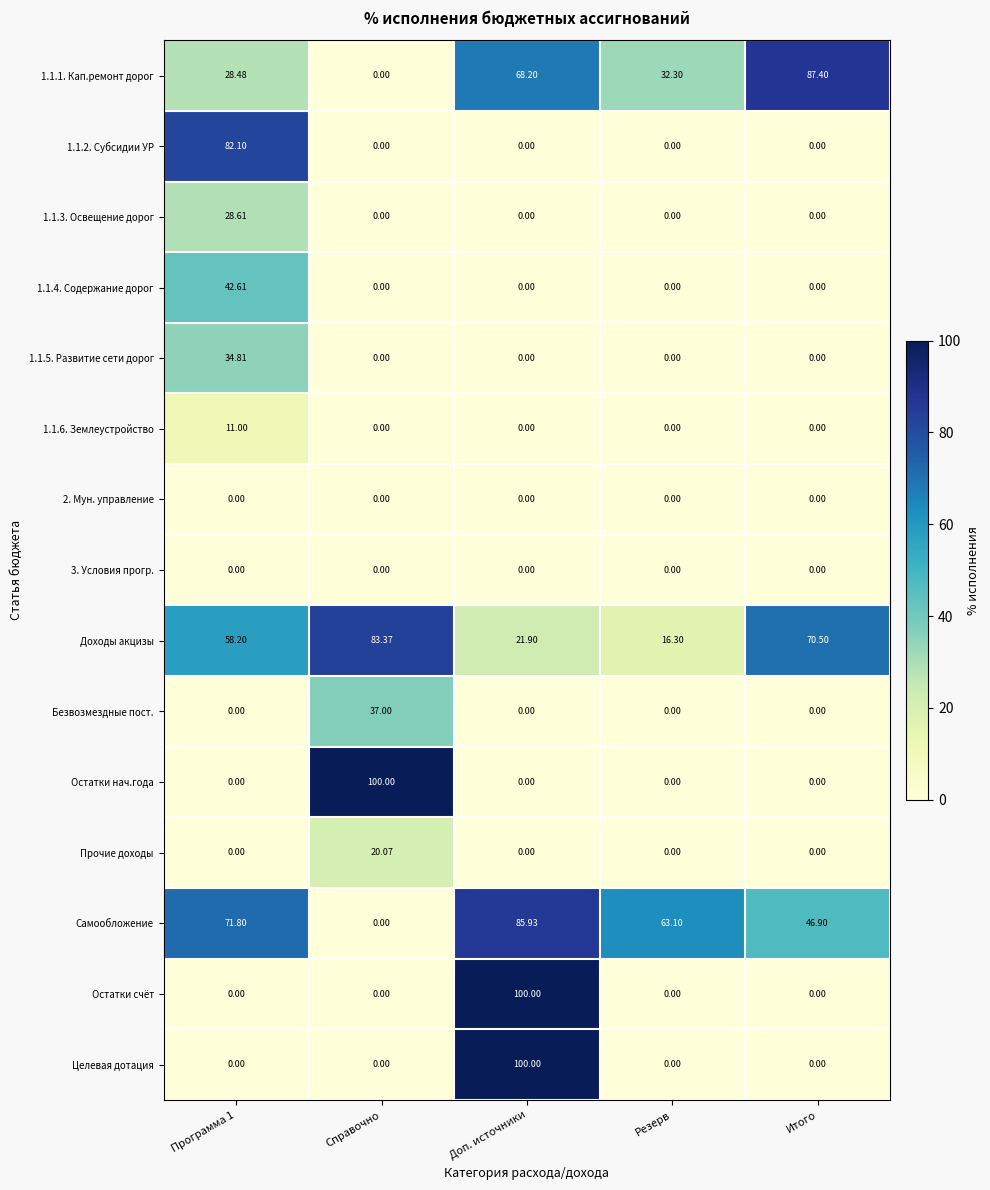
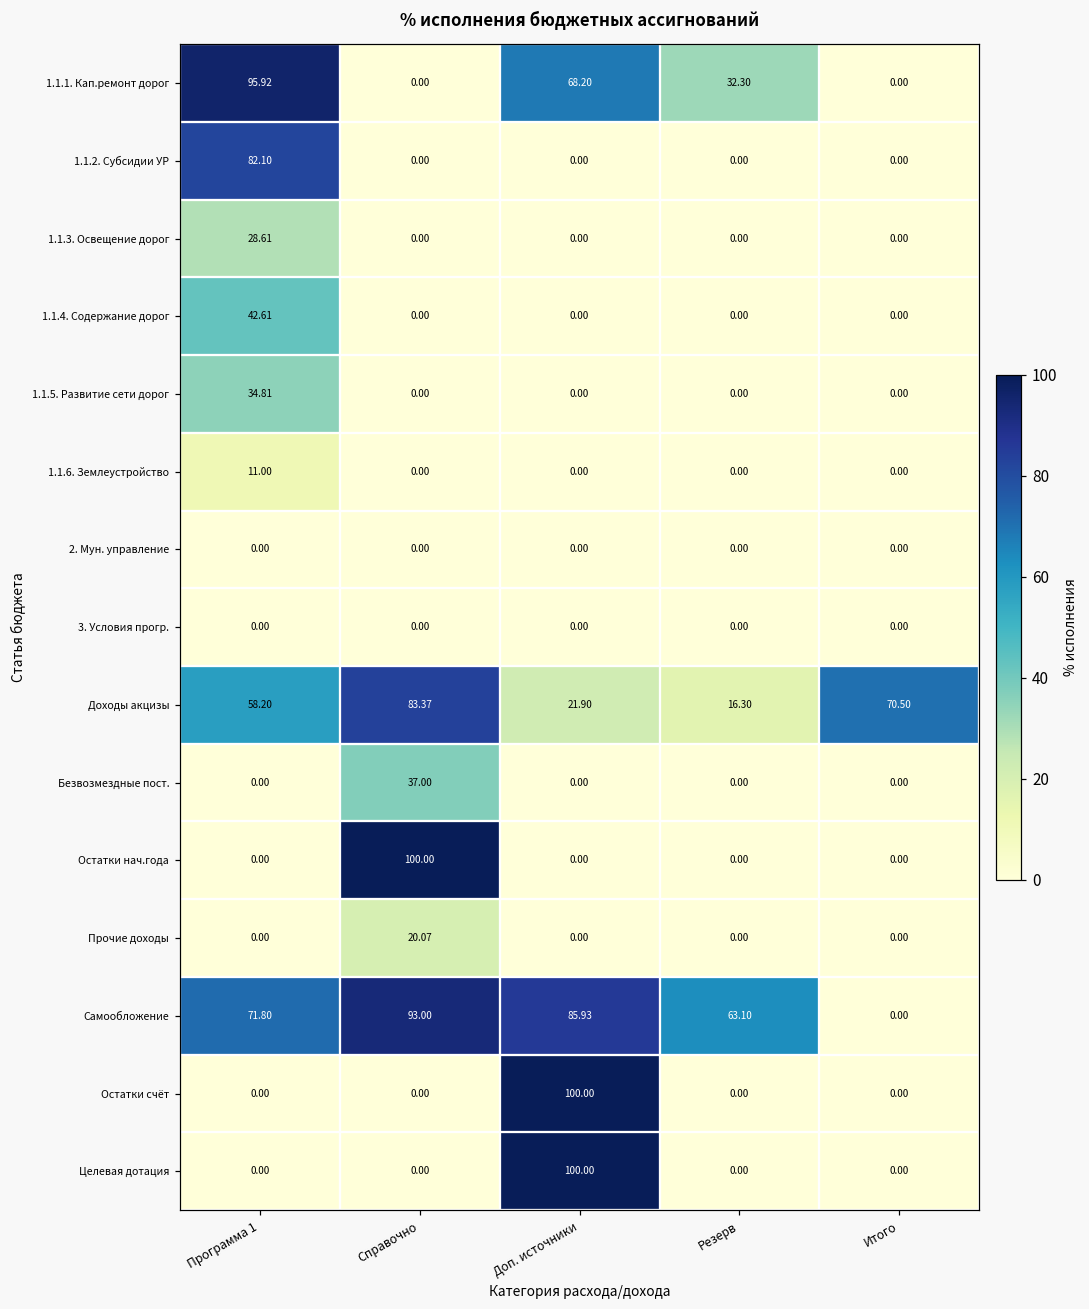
1.1.1. Кап.ремонт дорог, Программа 1: 28.48 -> 95.92
1.1.1. Кап.ремонт дорог, Итого: 87.40 -> 0.00
Самообложение, Справочно: 0.00 -> 93.00
Самообложение, Итого: 46.90 -> 0.00
